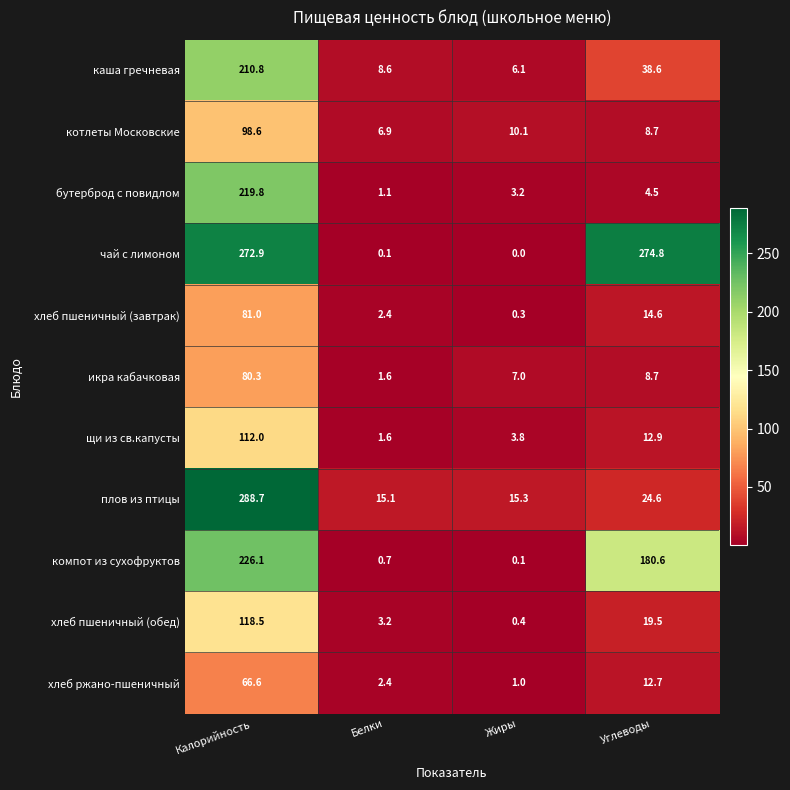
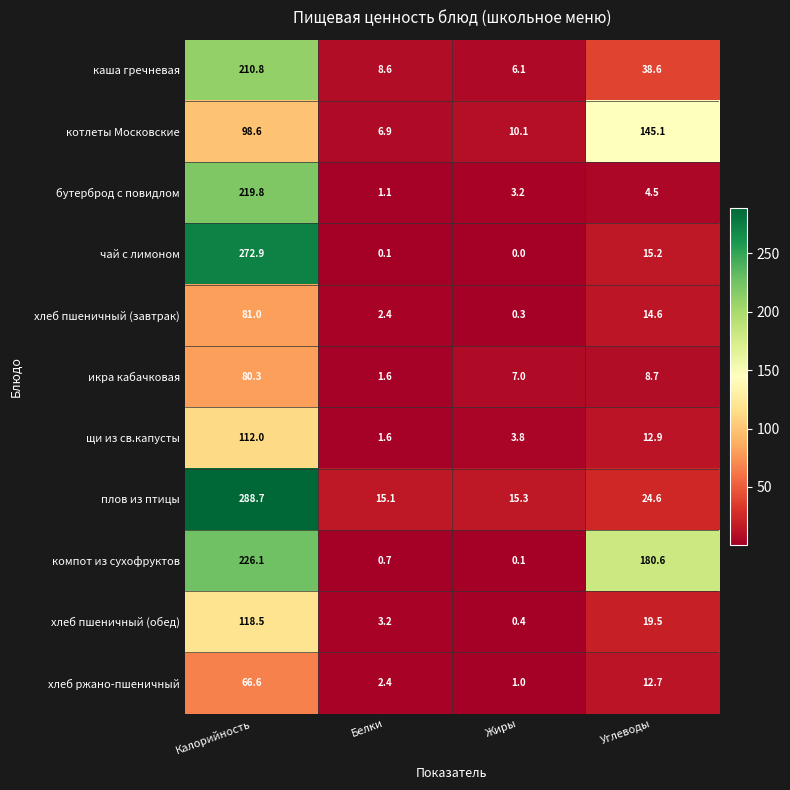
котлеты Московские, Углеводы: 8.7 -> 145.1
чай с лимоном, Углеводы: 274.8 -> 15.2
